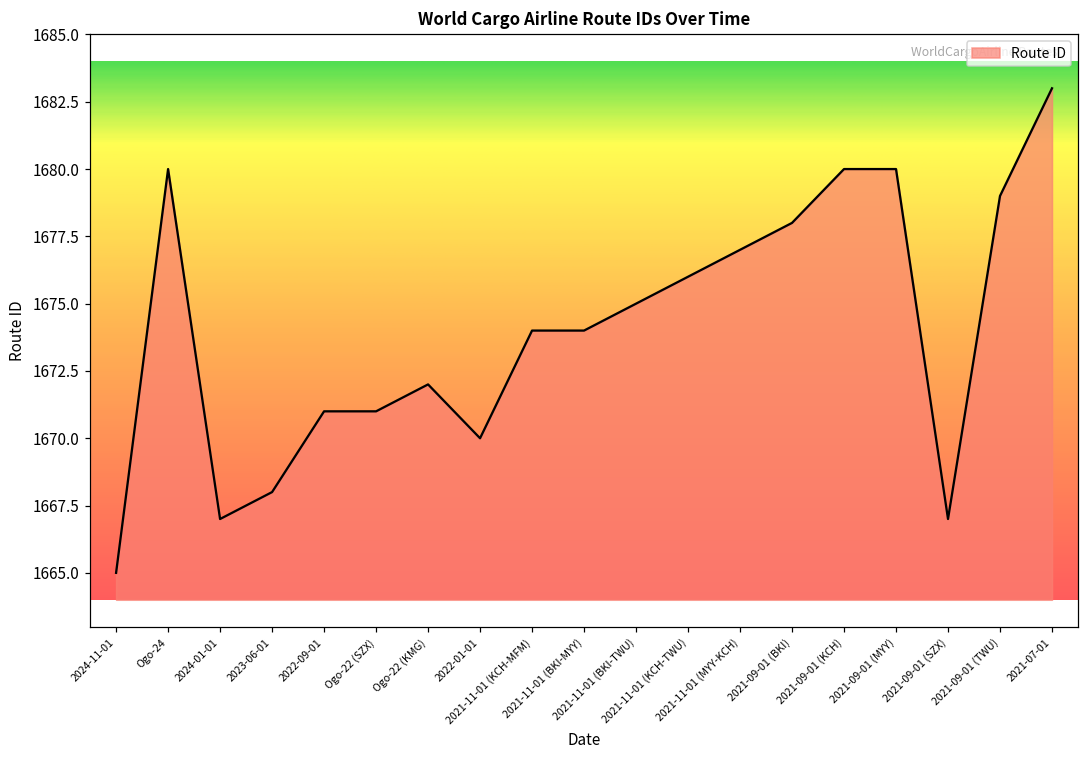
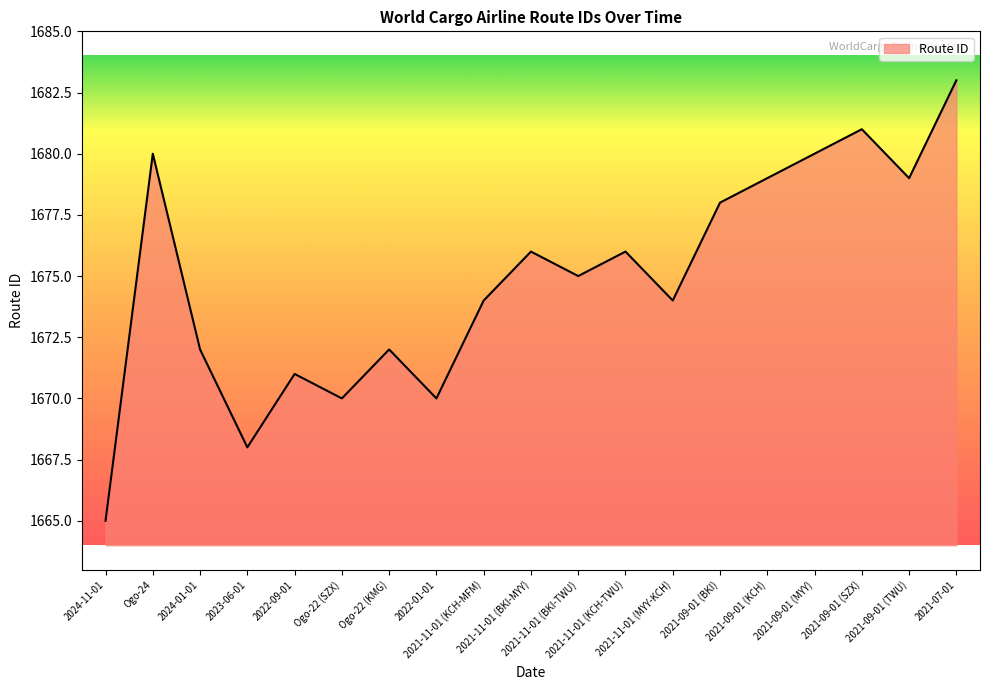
2024-01-01: 1667 -> 1672
Ogo-22 (SZX): 1671 -> 1670
2021-11-01 (BKI-MYY): 1674 -> 1676
2021-11-01 (MYY-KCH): 1677 -> 1674
2021-09-01 (KCH): 1680 -> 1679
2021-09-01 (SZX): 1667 -> 1681
